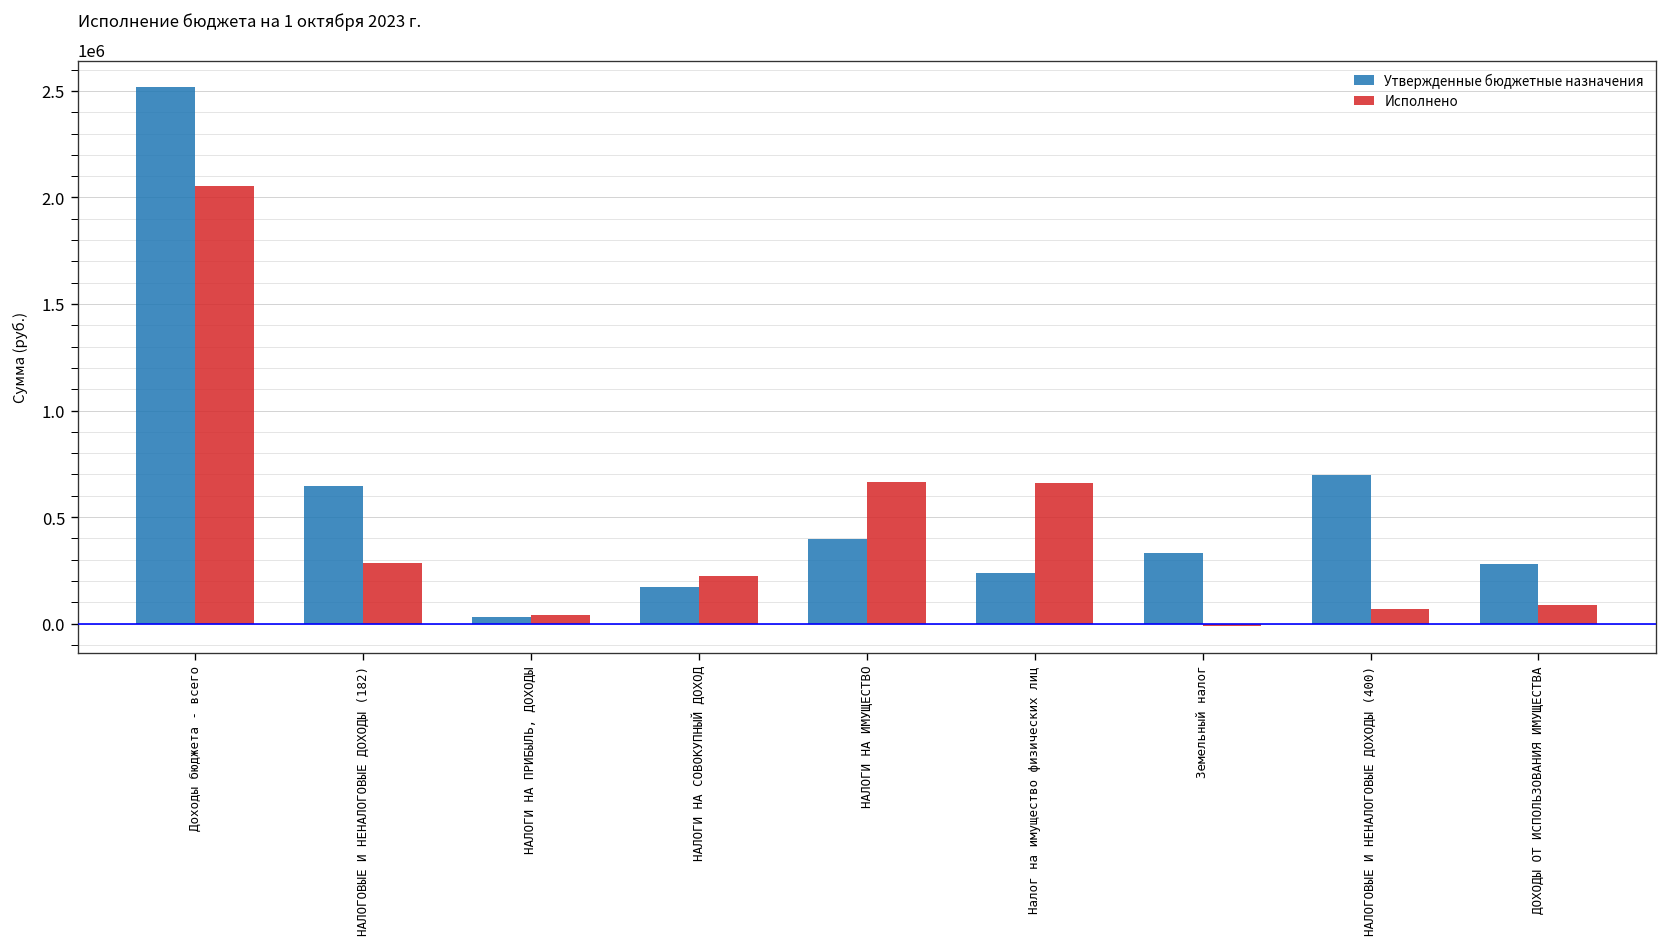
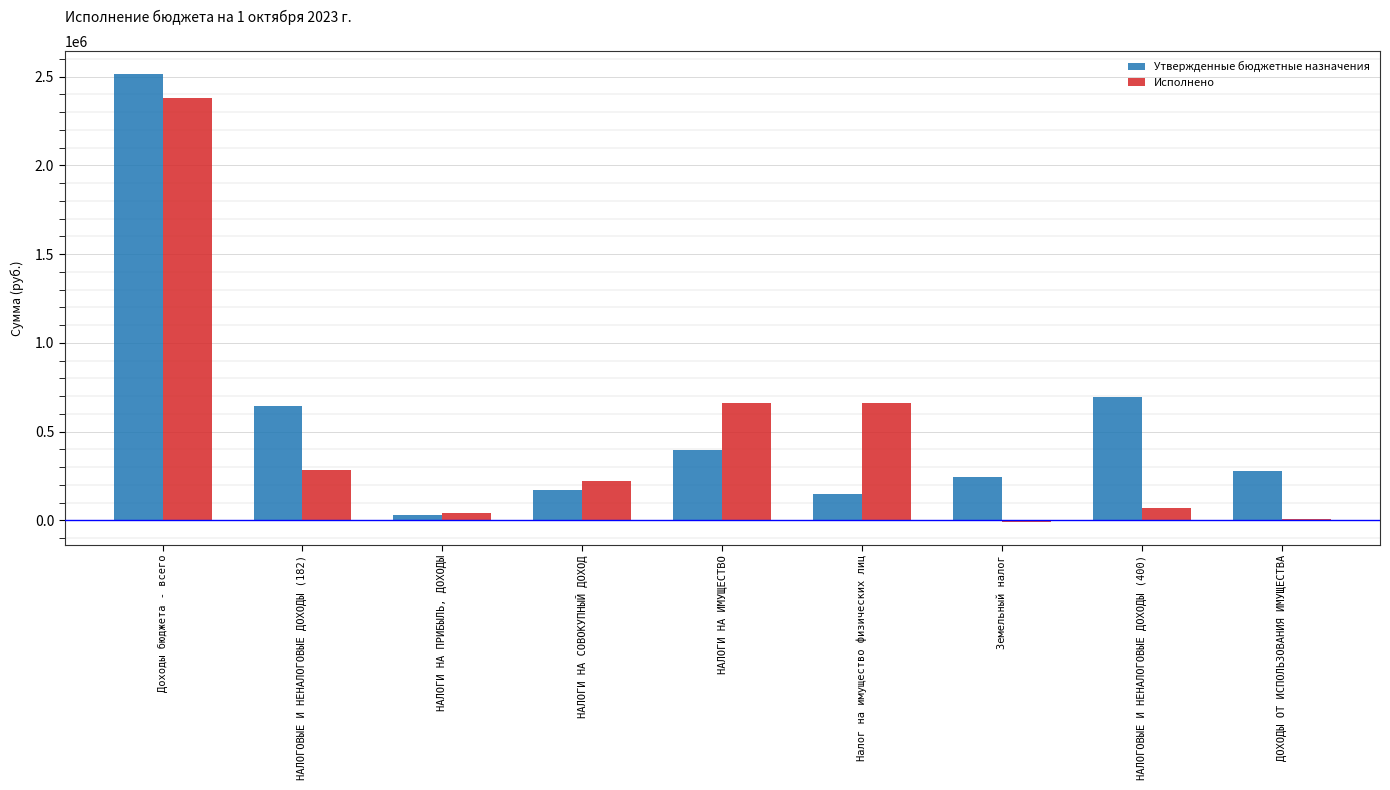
Исполнено, Доходы бюджета - всего: 2060000 -> 2380000
Утвержденные бюджетные назначения, Налог на имущество физических лиц: 240000 -> 150000
Утвержденные бюджетные назначения, Земельный налог: 330000 -> 250000
Исполнено, ДОХОДЫ ОТ ИСПОЛЬЗОВАНИЯ ИМУЩЕСТВА: 90000 -> 10000
